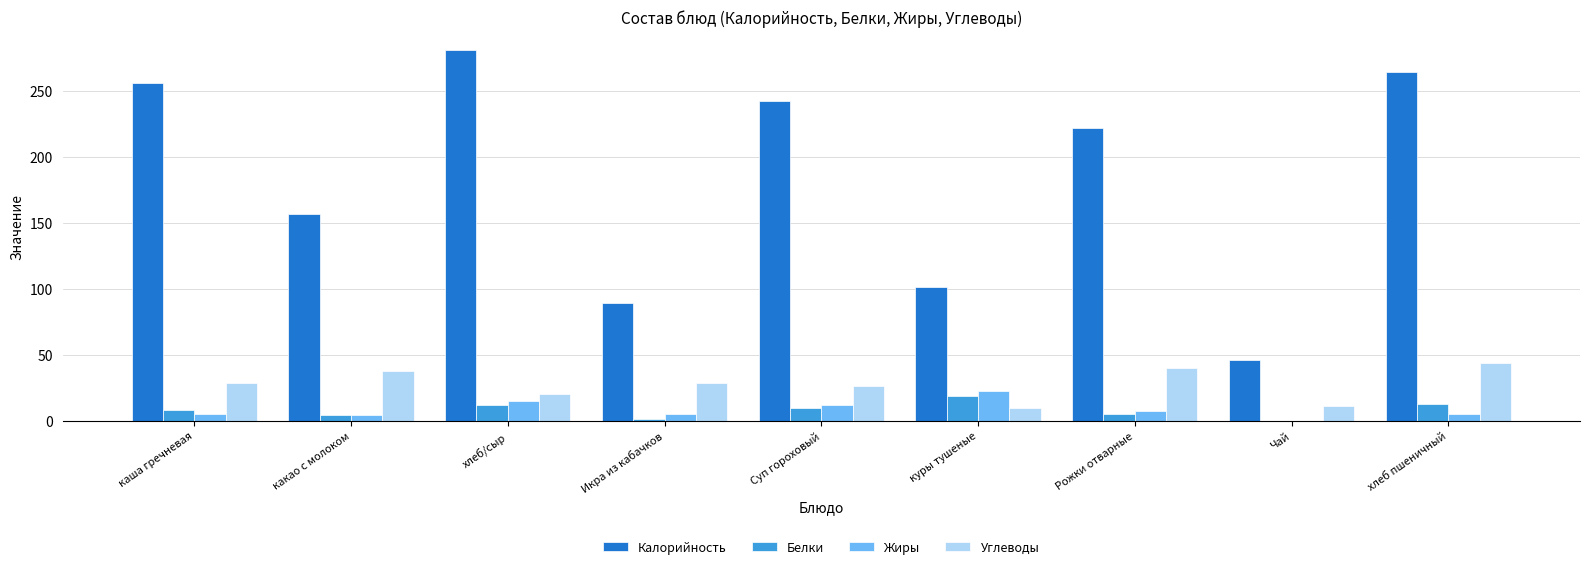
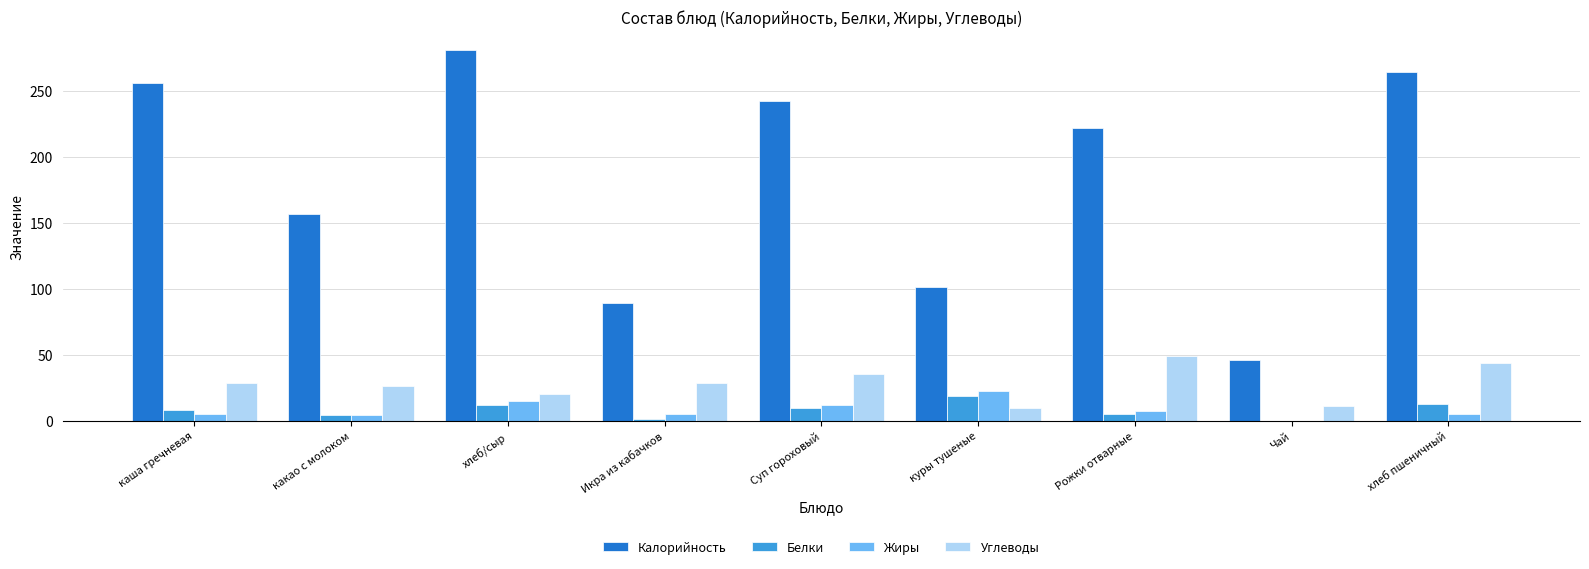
Углеводы, какао с молоком: 38 -> 26
Углеводы, Суп гороховый: 26 -> 35
Углеводы, Рожки отварные: 40 -> 49
